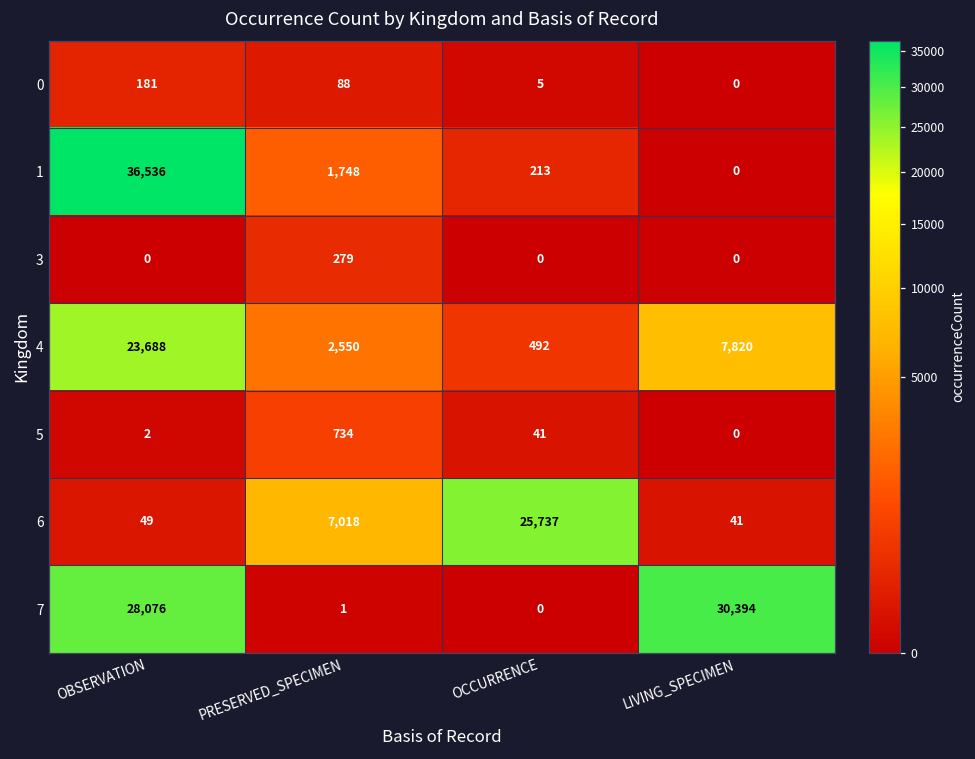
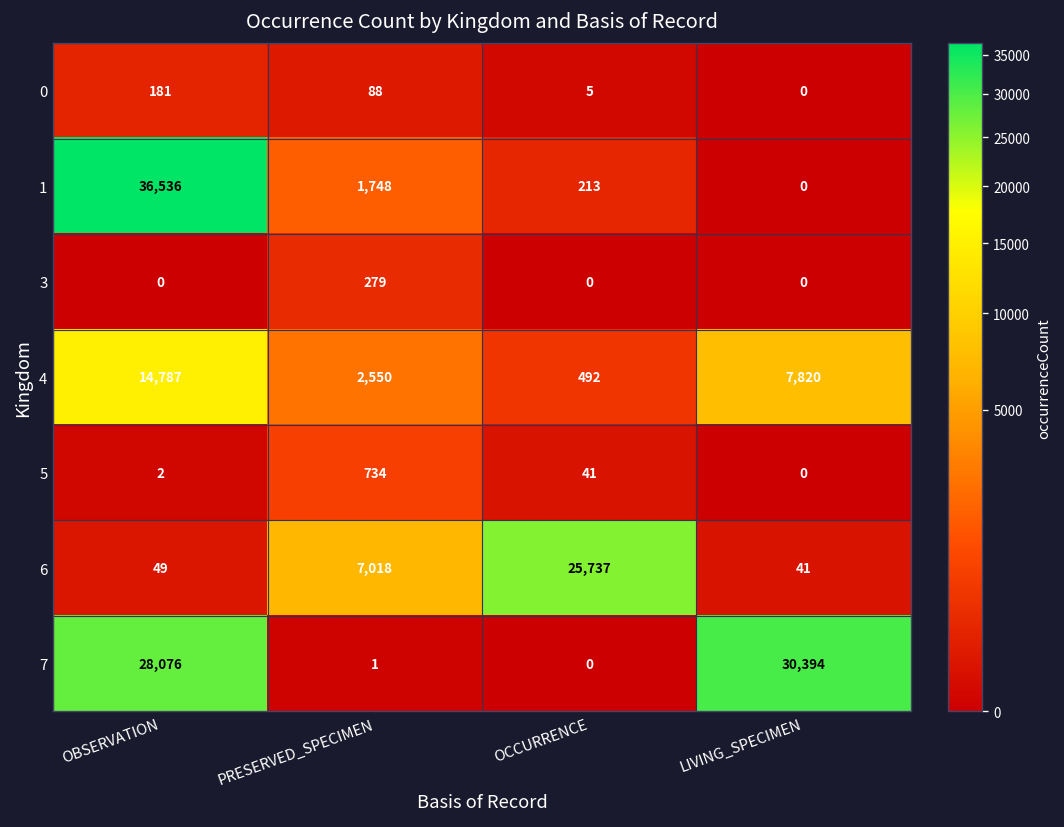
4, OBSERVATION: 23,688 -> 14,787
